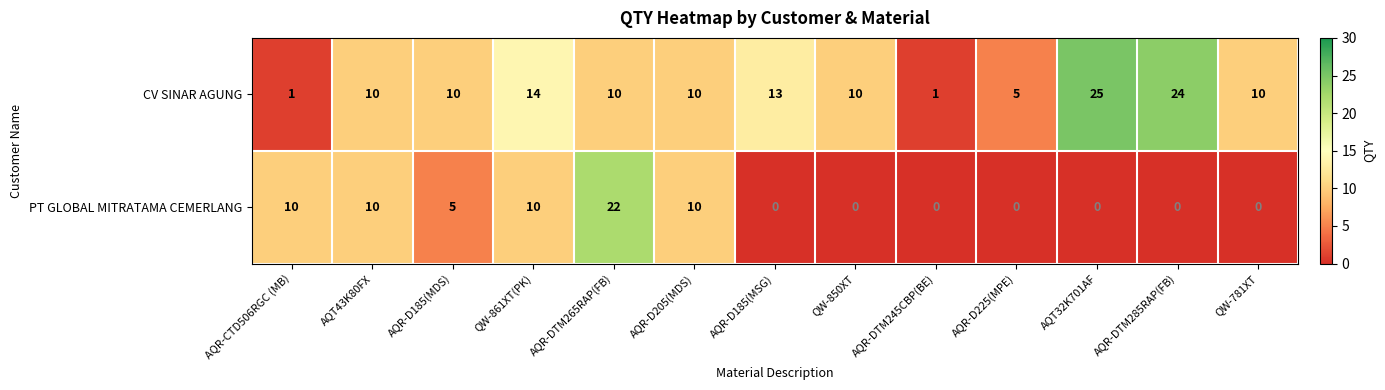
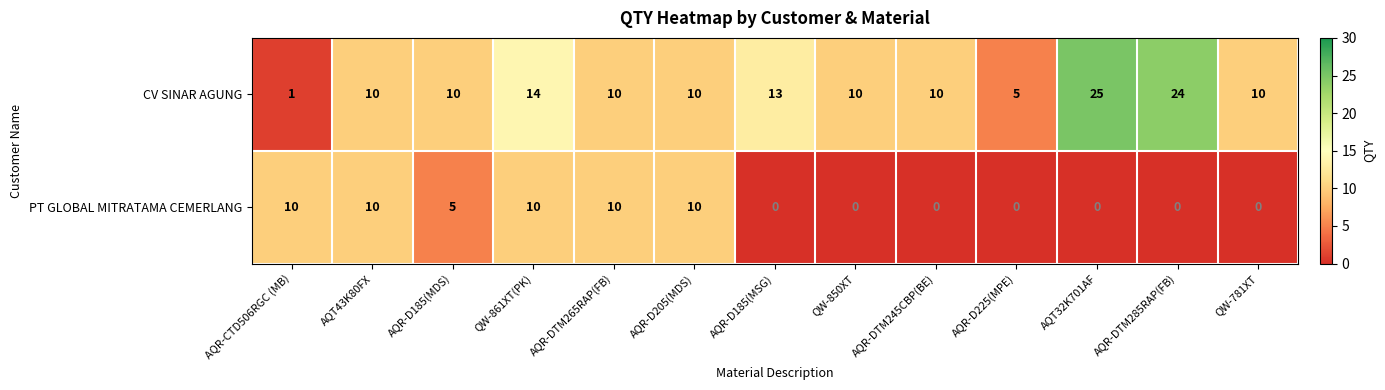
CV SINAR AGUNG, AQR-DTM245CBP(BE): 1 -> 10
PT GLOBAL MITRATAMA CEMERLANG, AQR-DTM265RAP(FB): 22 -> 10
